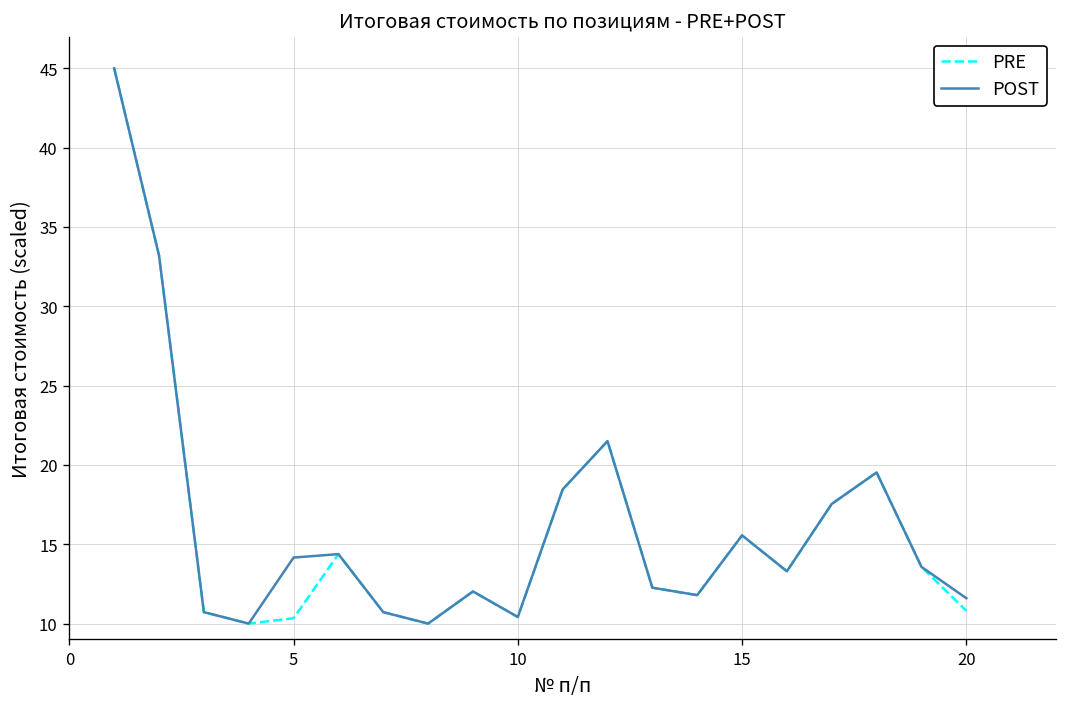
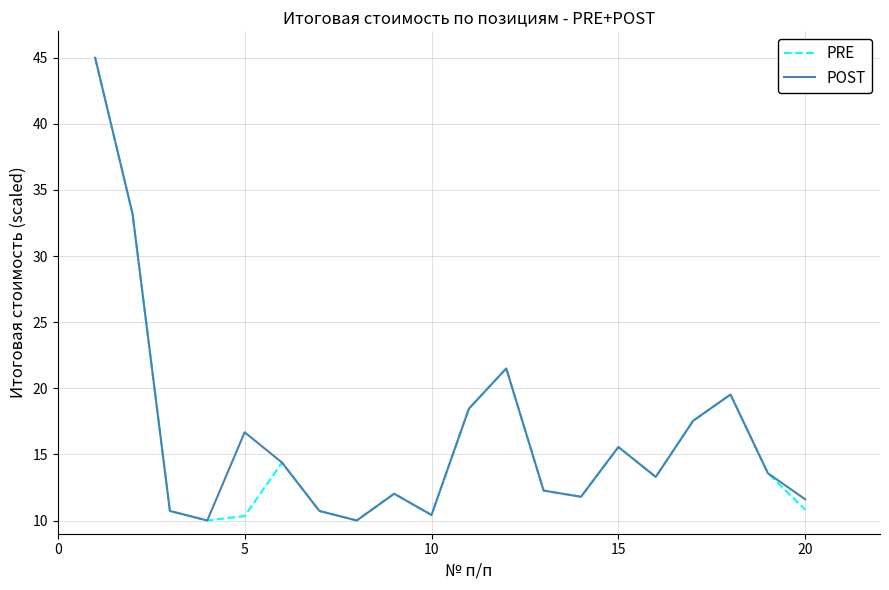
POST, 5: 14.2 -> 16.7
